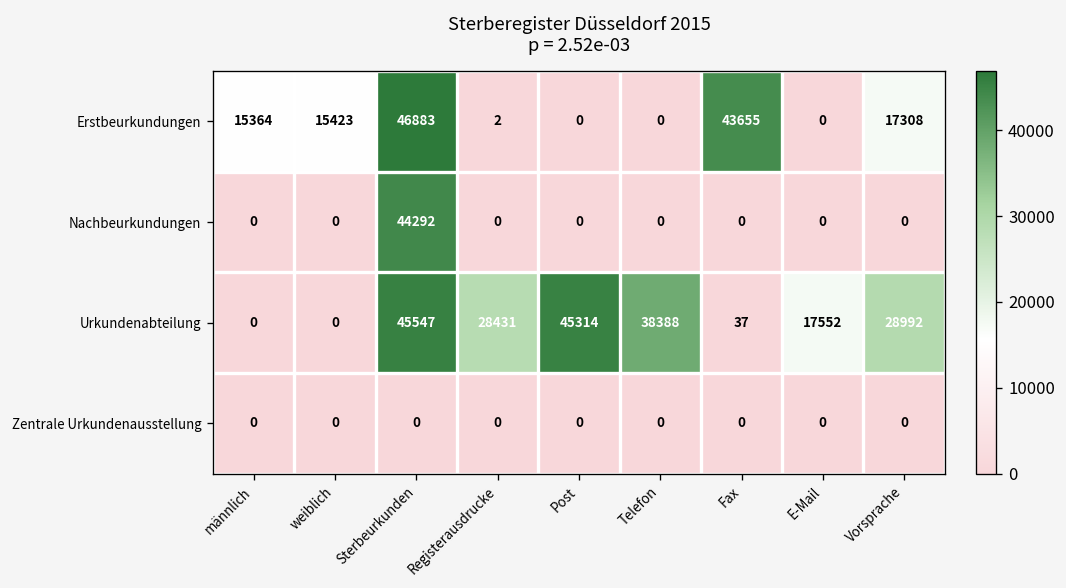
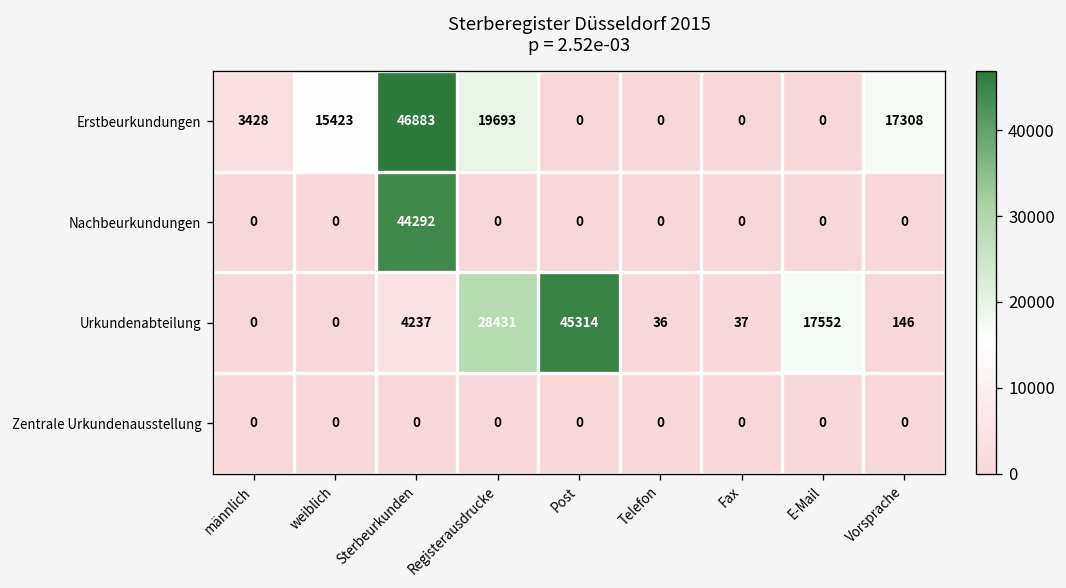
Erstbeurkundungen, männlich: 15364 -> 3428
Erstbeurkundungen, Registerausdrucke: 2 -> 19693
Erstbeurkundungen, Fax: 43655 -> 0
Urkundenabteilung, Sterbeurkunden: 45547 -> 4237
Urkundenabteilung, Telefon: 38388 -> 36
Urkundenabteilung, Vorsprache: 28992 -> 146
